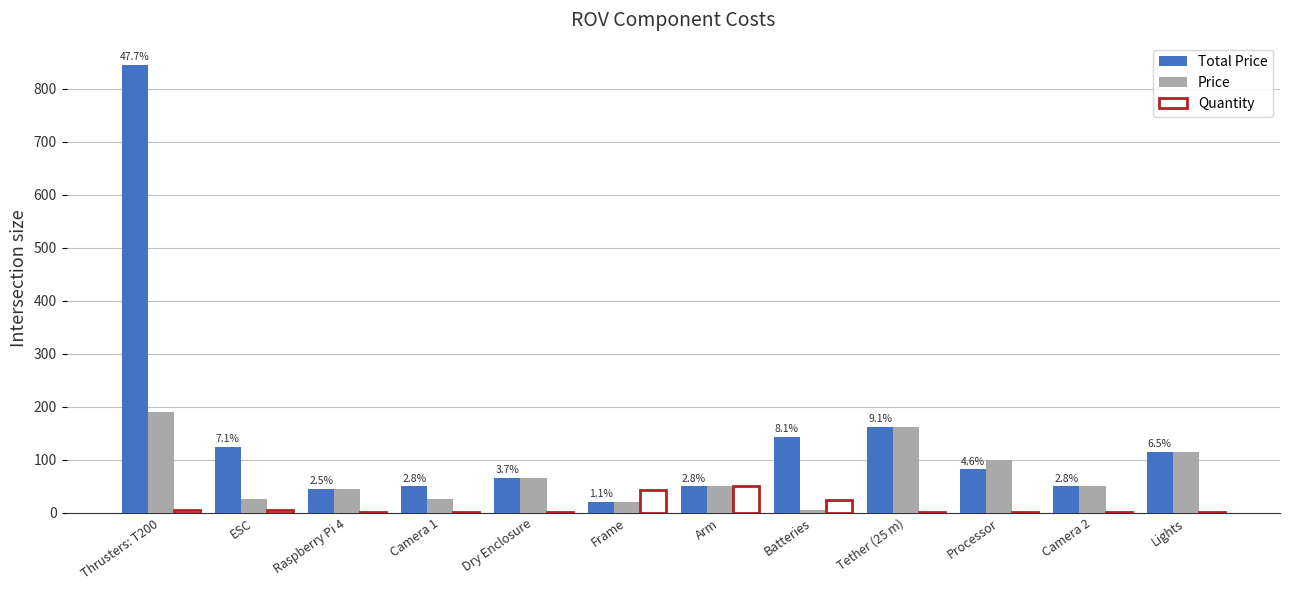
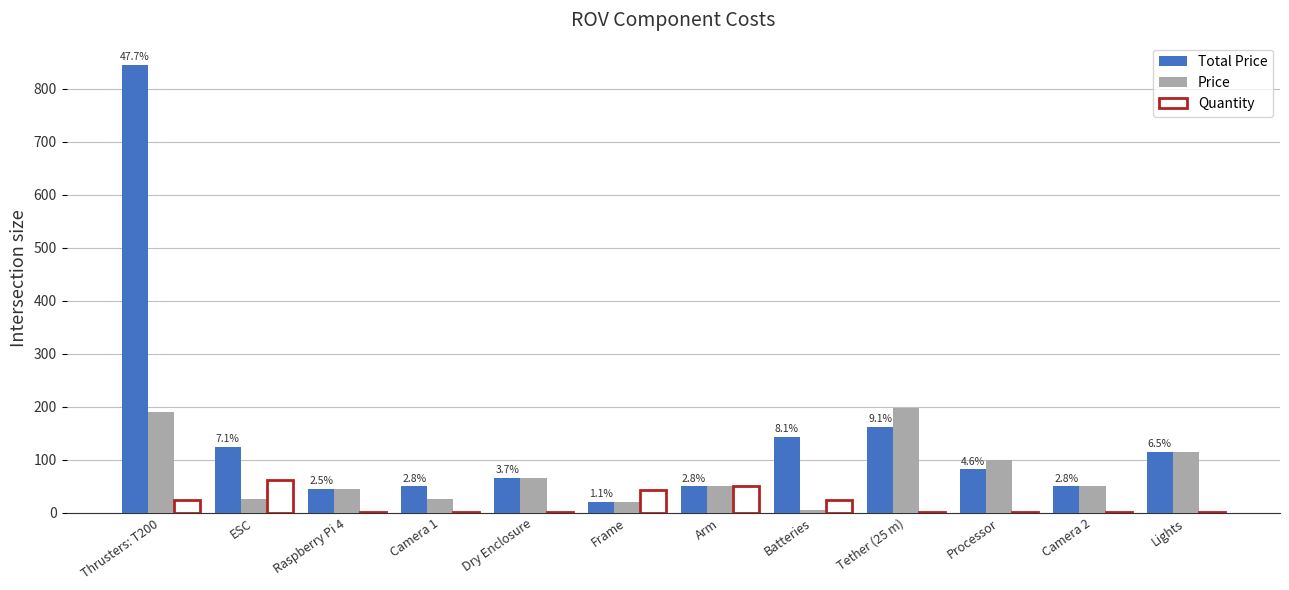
Quantity, Thrusters: T200: 10 -> 20
Quantity, ESC: 10 -> 60
Price, Tether (25 m): 160 -> 200
